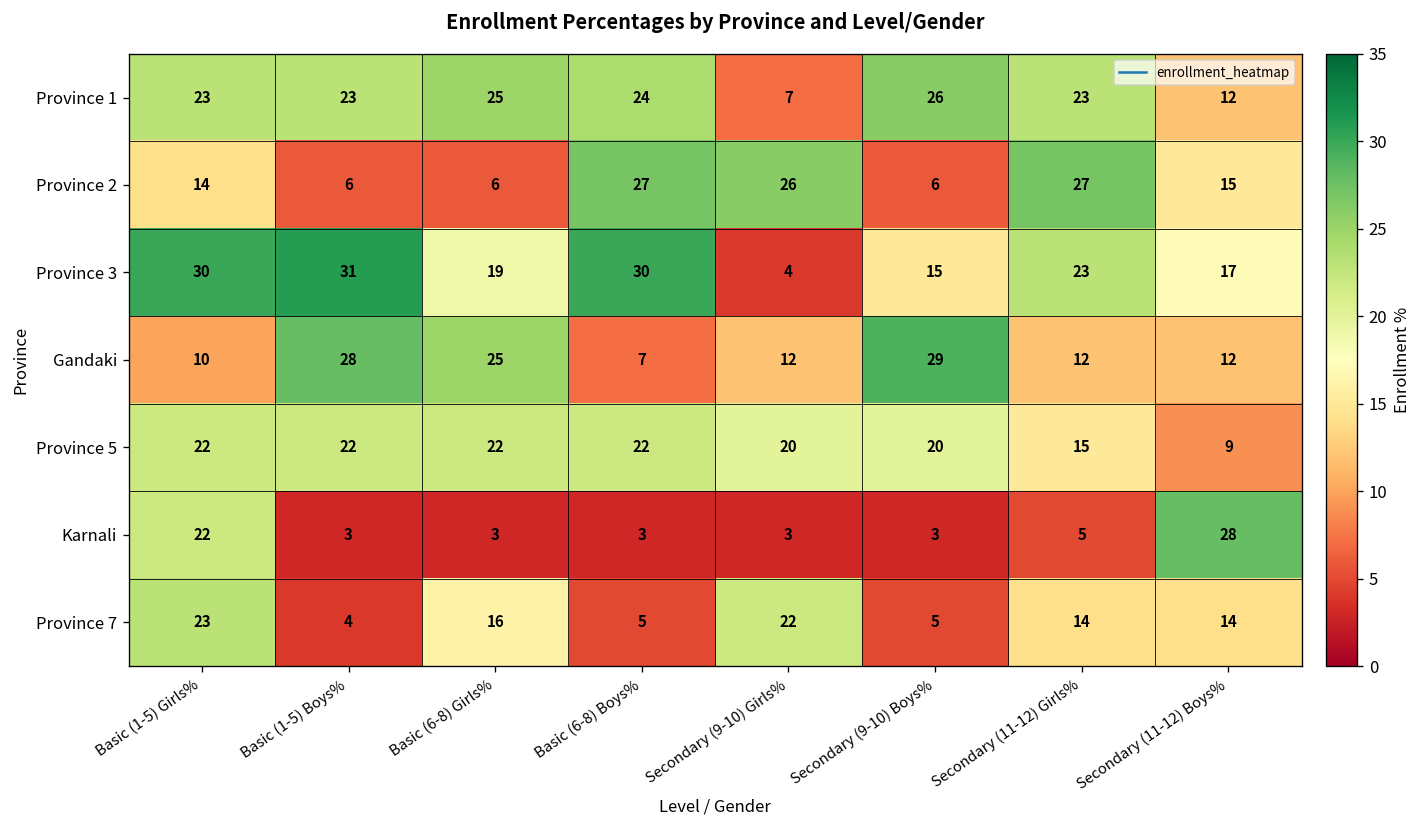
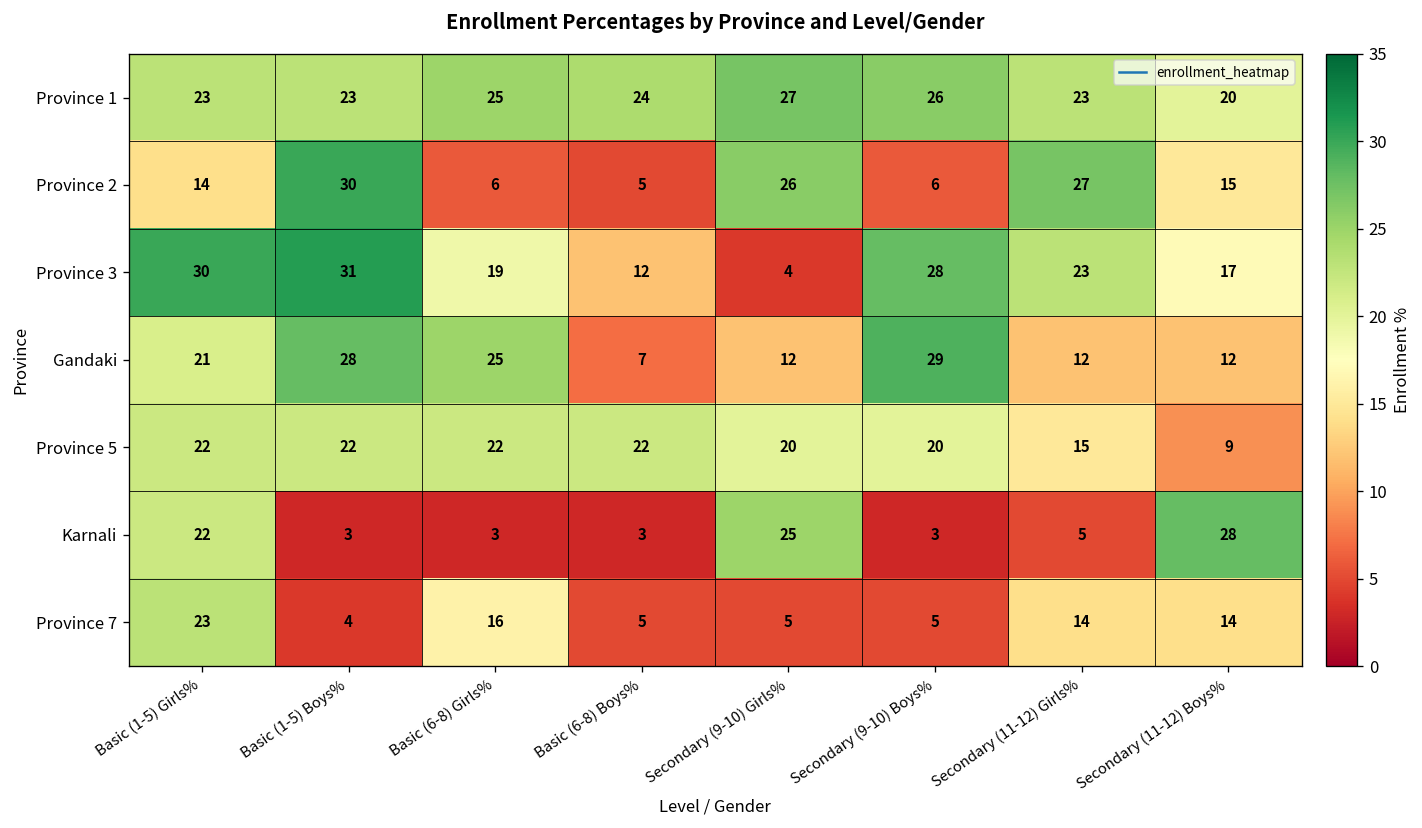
Province 1, Secondary (9-10) Girls%: 7 -> 27
Province 1, Secondary (11-12) Boys%: 12 -> 20
Province 2, Basic (1-5) Boys%: 6 -> 30
Province 2, Basic (6-8) Boys%: 27 -> 5
Province 3, Basic (6-8) Boys%: 30 -> 12
Province 3, Secondary (9-10) Boys%: 15 -> 28
Gandaki, Basic (1-5) Girls%: 10 -> 21
Karnali, Secondary (9-10) Girls%: 3 -> 25
Province 7, Secondary (9-10) Girls%: 22 -> 5
